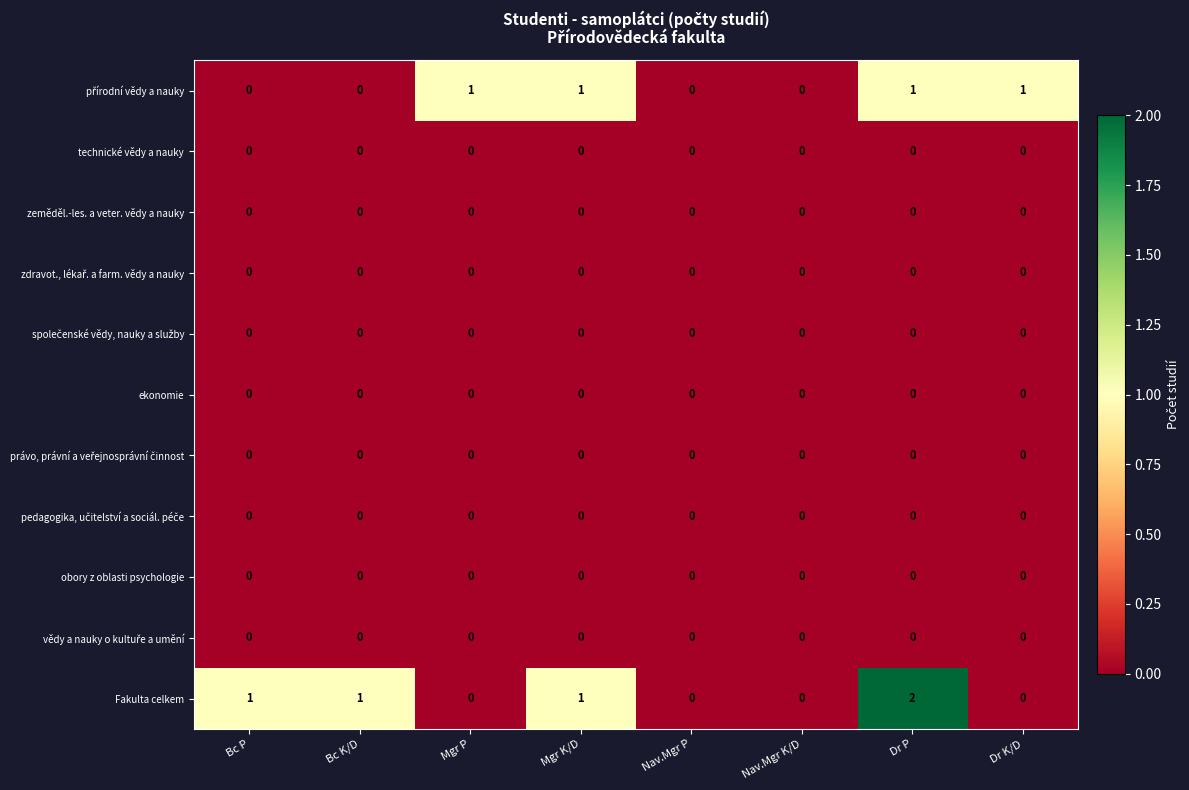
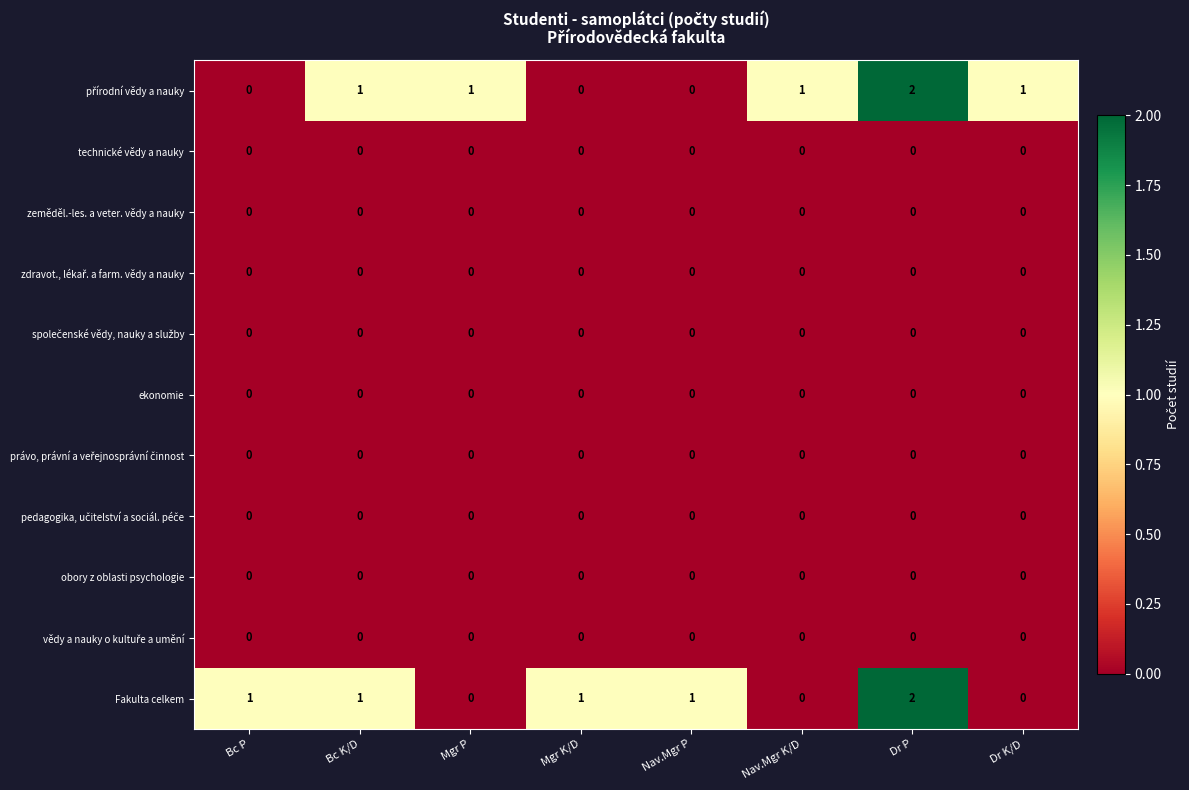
přírodní vědy a nauky, Bc K/D: 0 -> 1
přírodní vědy a nauky, Mgr K/D: 1 -> 0
přírodní vědy a nauky, Nav.Mgr K/D: 0 -> 1
přírodní vědy a nauky, Dr P: 1 -> 2
Fakulta celkem, Nav.Mgr P: 0 -> 1
